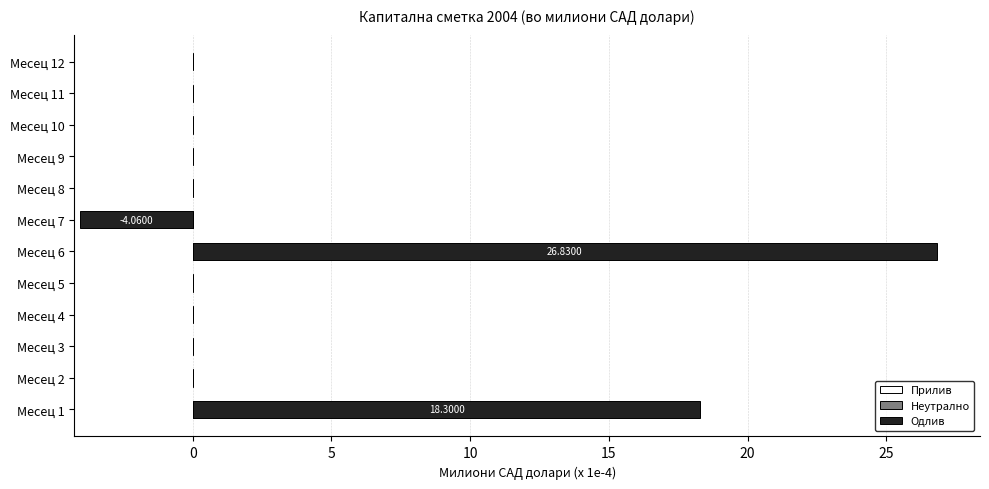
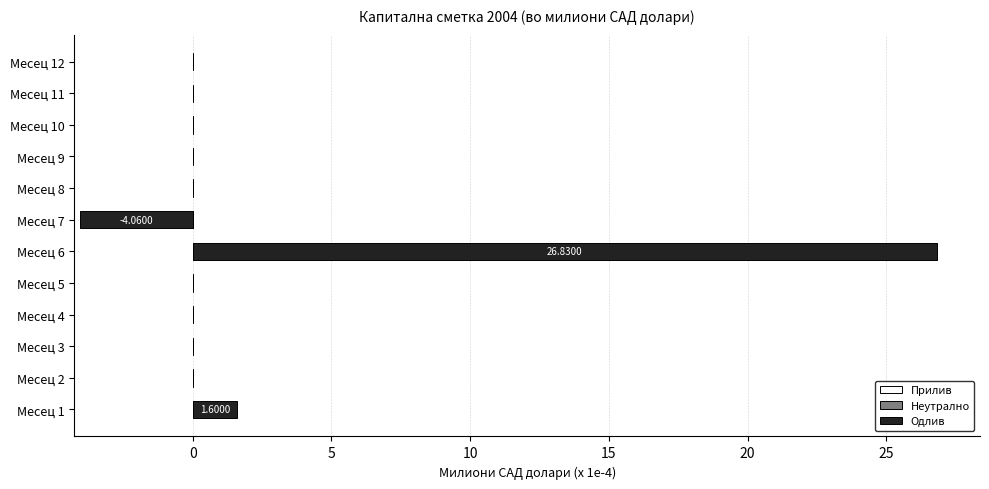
Одлив, Месец 1: 18.3000 -> 1.6000
